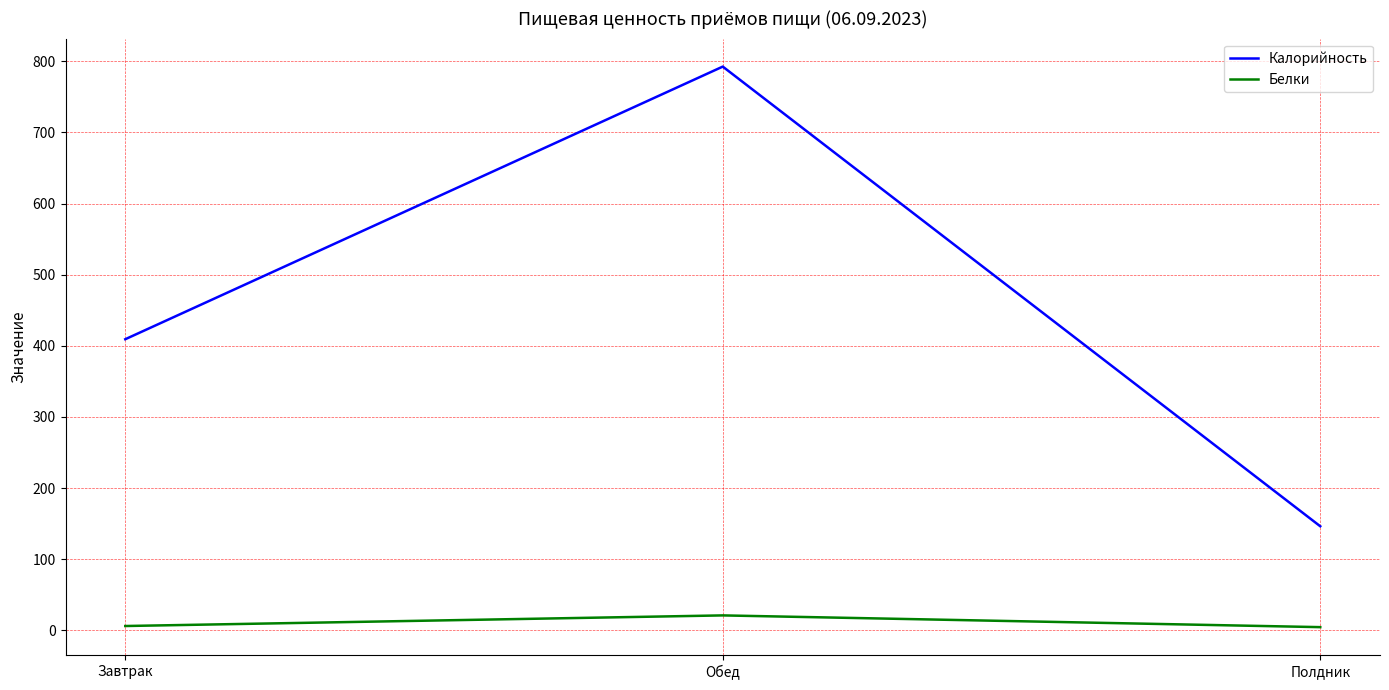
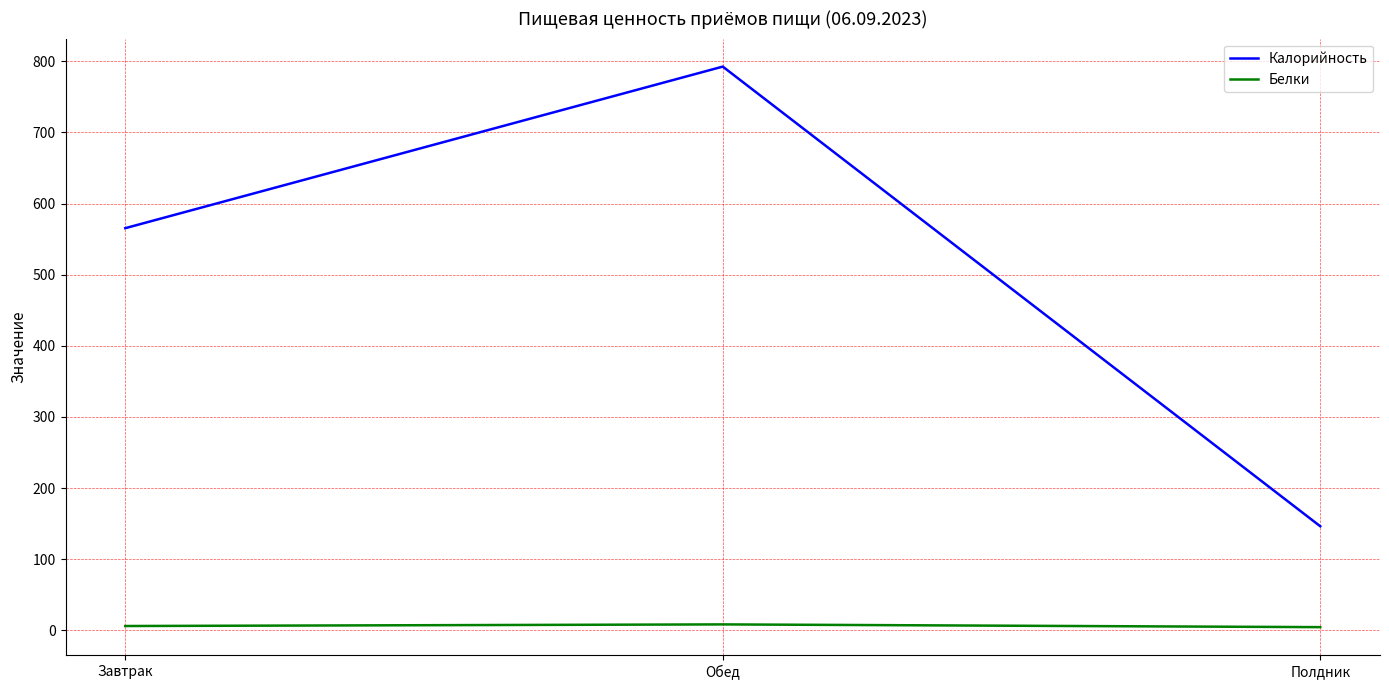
Калорийность, Завтрак: 410 -> 570
Белки, Обед: 20 -> 10
